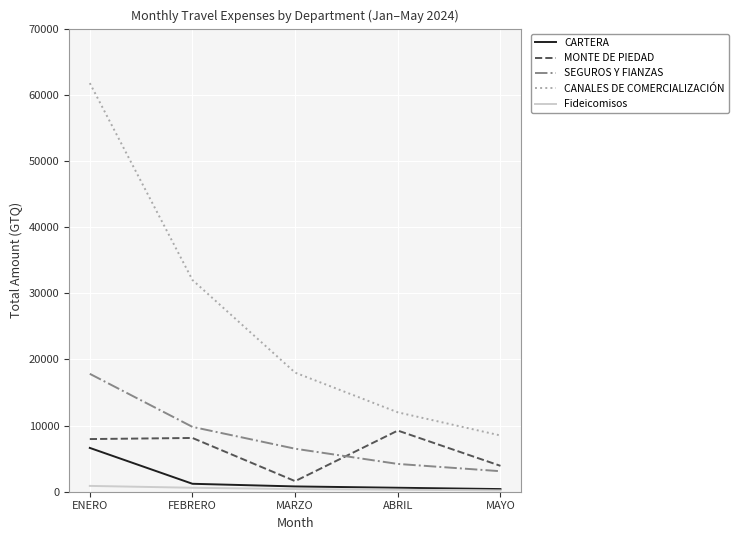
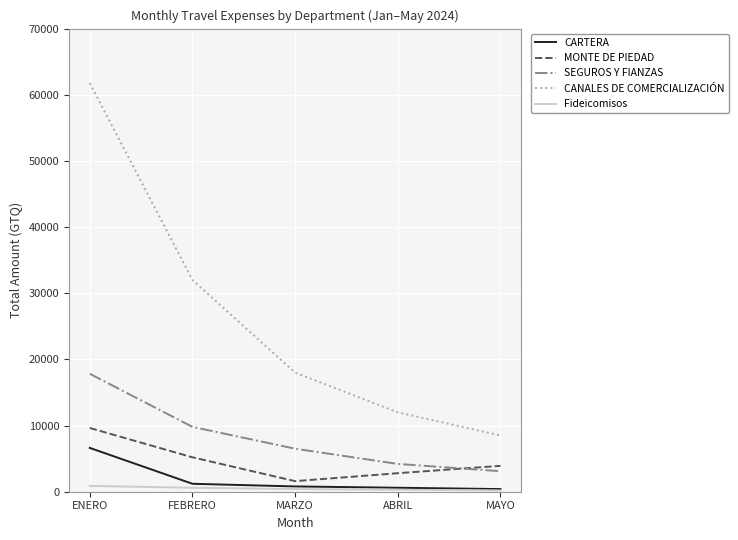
MONTE DE PIEDAD, ENERO: 8000 -> 10000
MONTE DE PIEDAD, FEBRERO: 8000 -> 5000
MONTE DE PIEDAD, ABRIL: 9000 -> 3000
